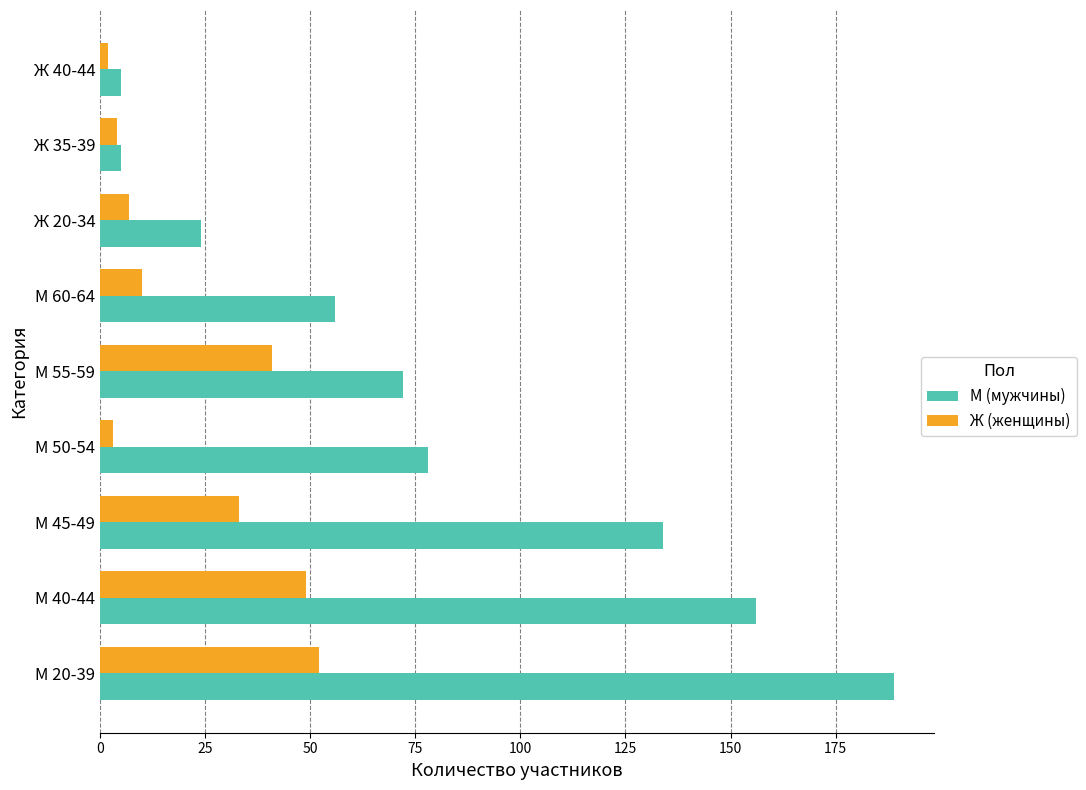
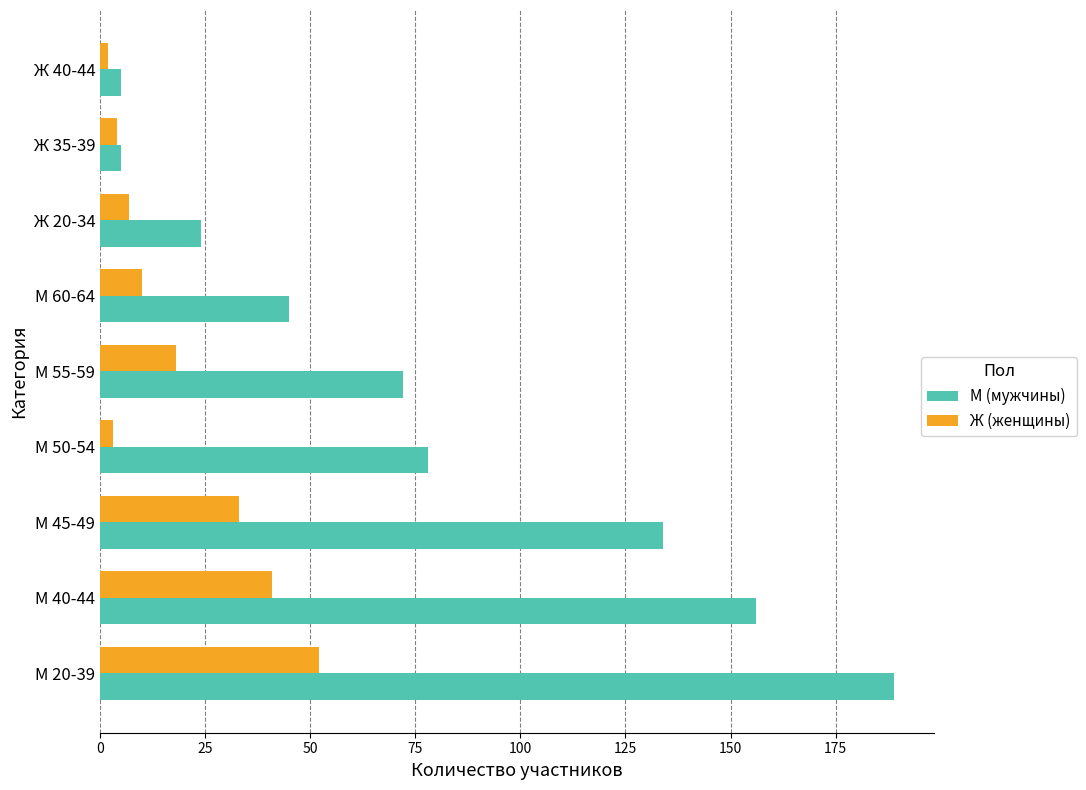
М (мужчины), М 60-64: 56 -> 45
Ж (женщины), М 55-59: 41 -> 18
Ж (женщины), М 40-44: 49 -> 41
